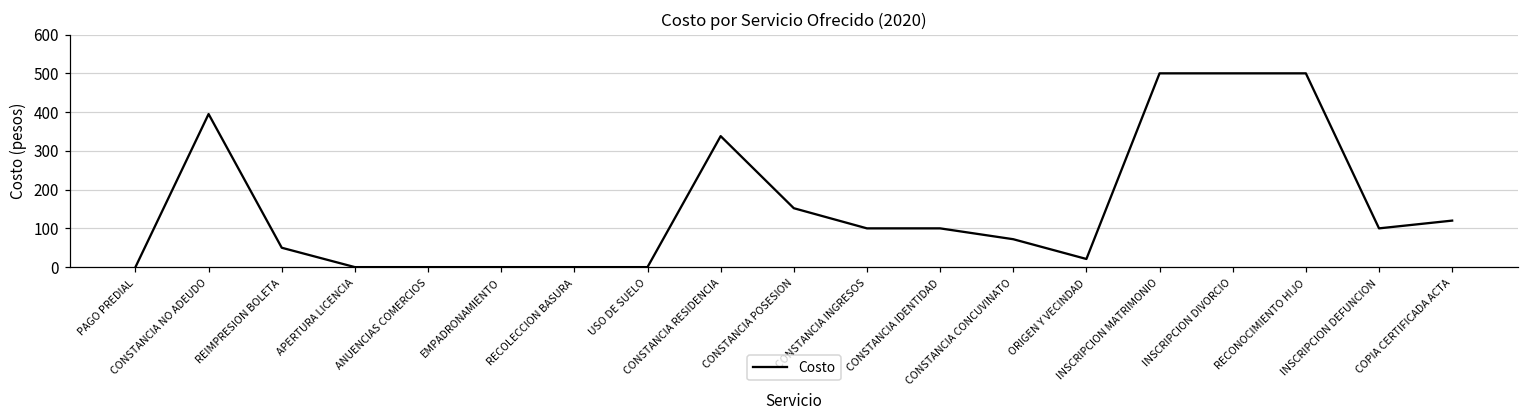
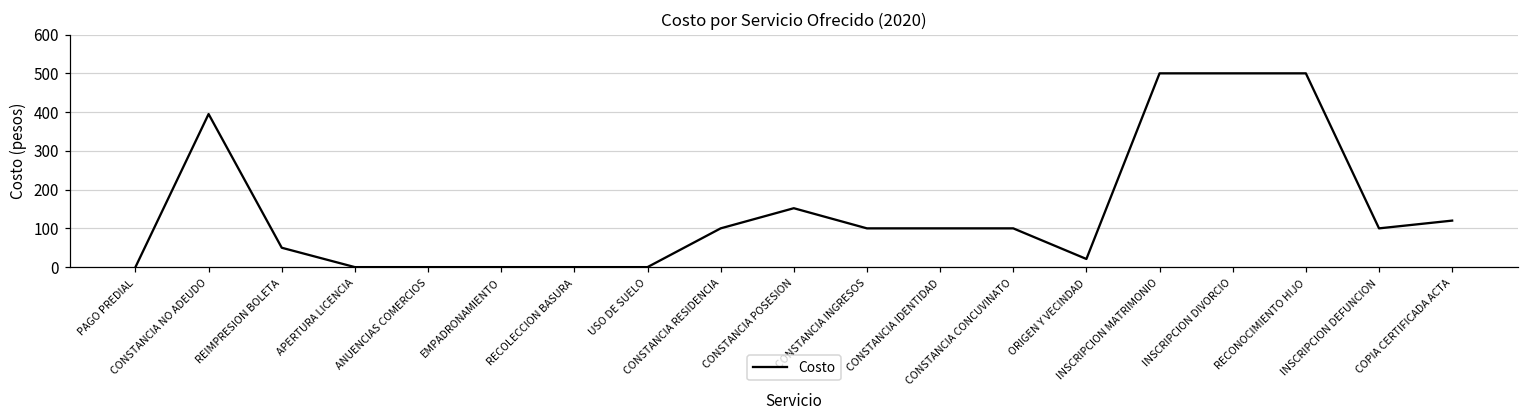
CONSTANCIA RESIDENCIA: 340 -> 100
CONSTANCIA CONCUVINATO: 70 -> 100
